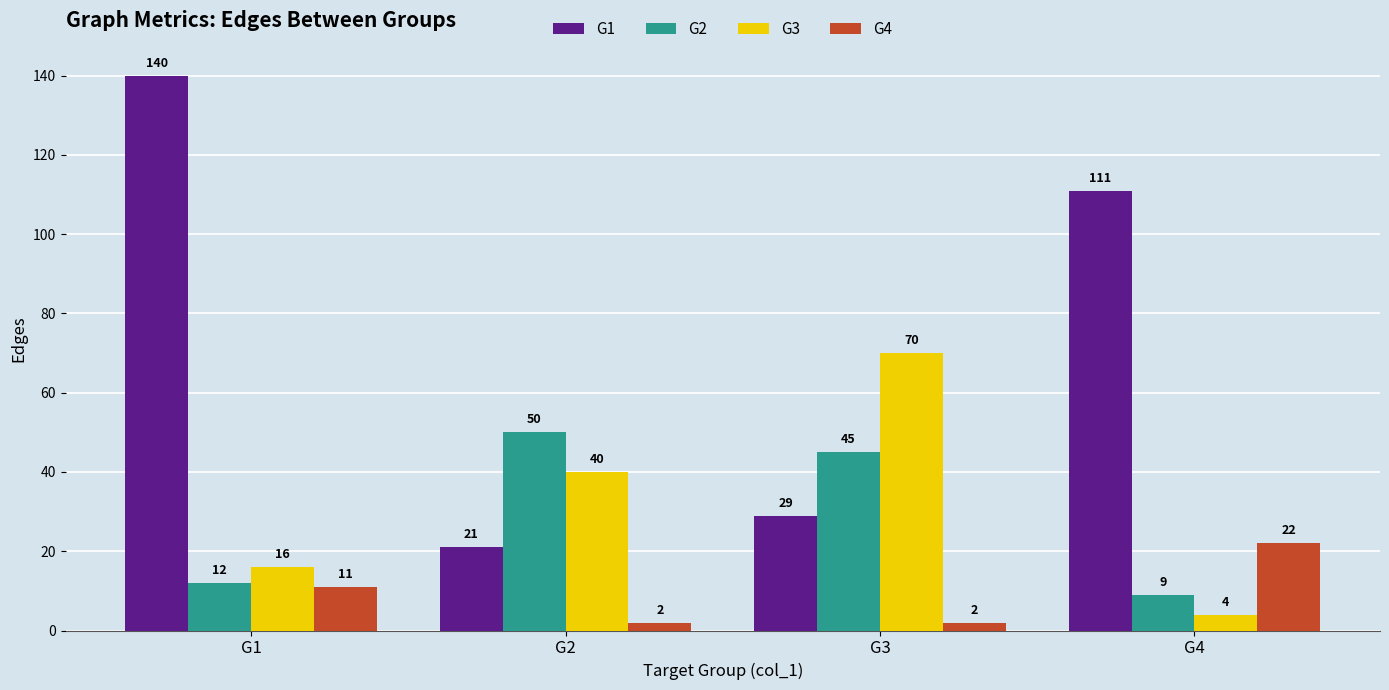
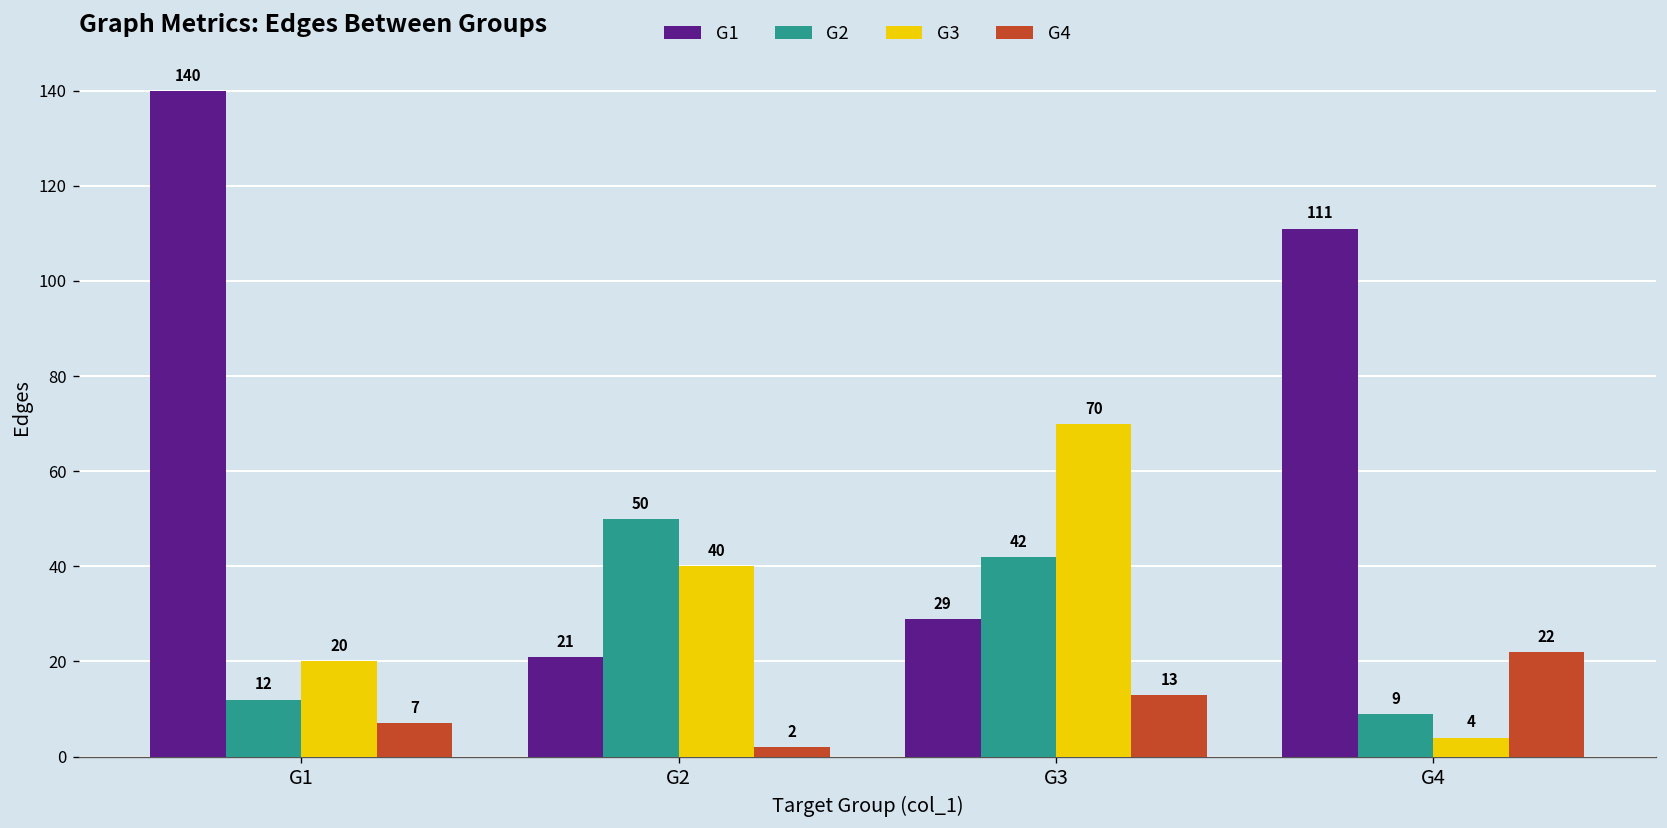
G3, G1: 16 -> 20
G4, G1: 11 -> 7
G2, G3: 45 -> 42
G4, G3: 2 -> 13
